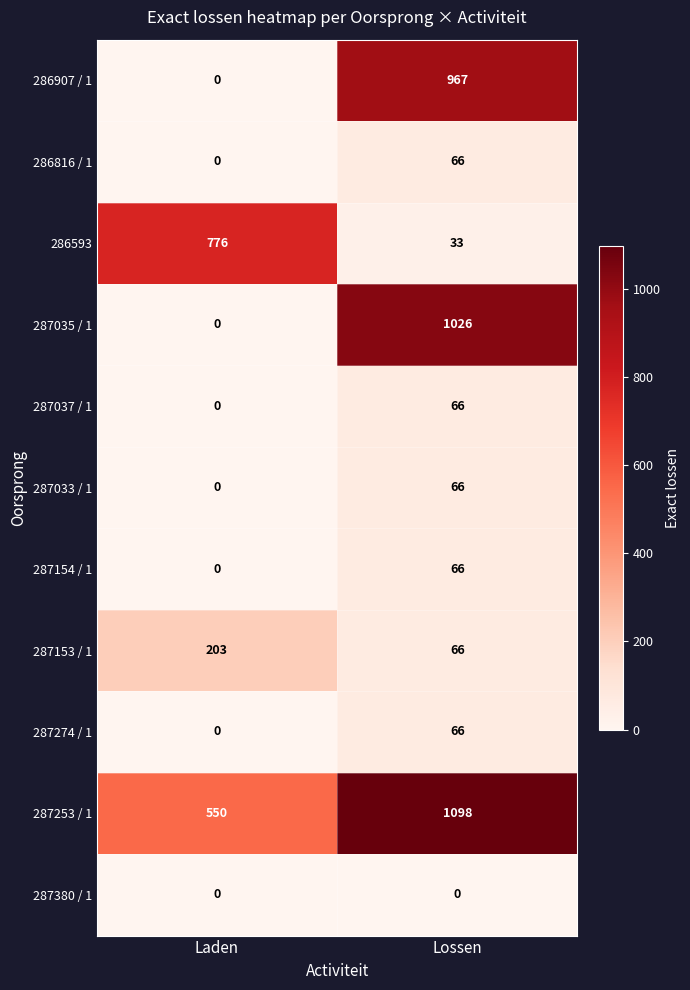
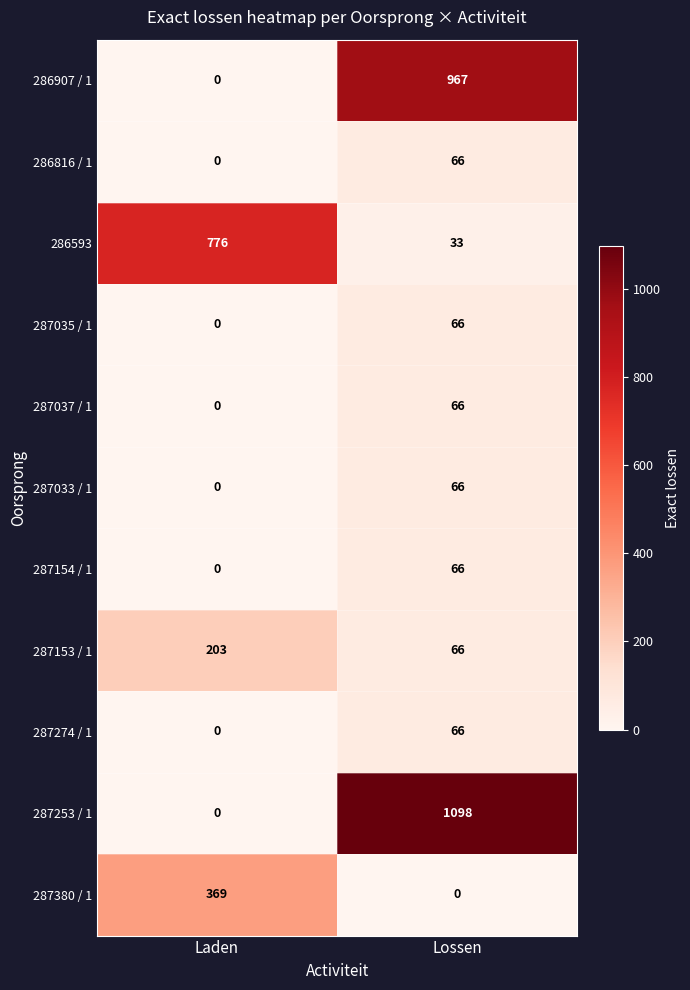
287035 / 1, Lossen: 1026 -> 66
287253 / 1, Laden: 550 -> 0
287380 / 1, Laden: 0 -> 369
